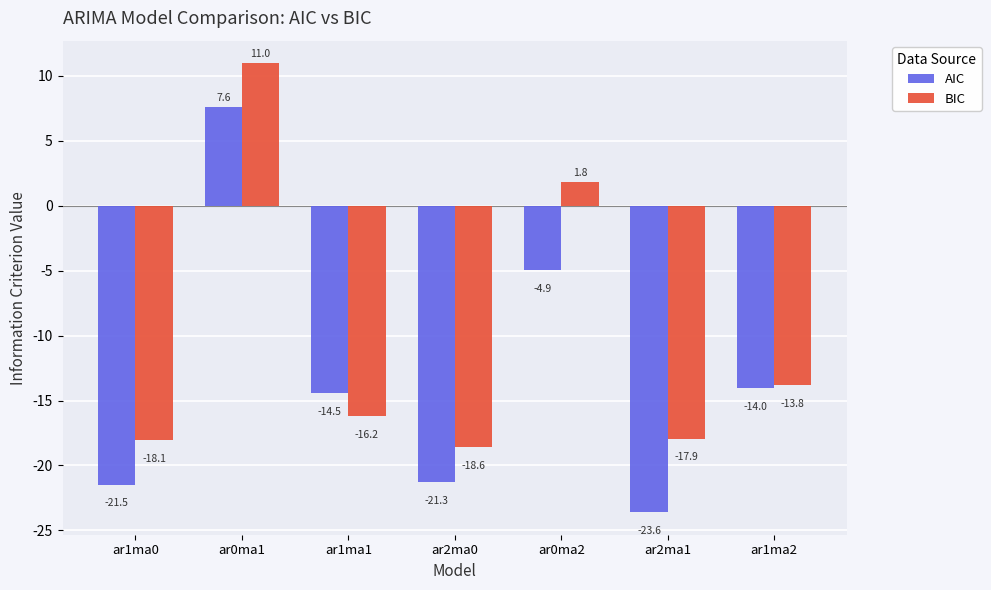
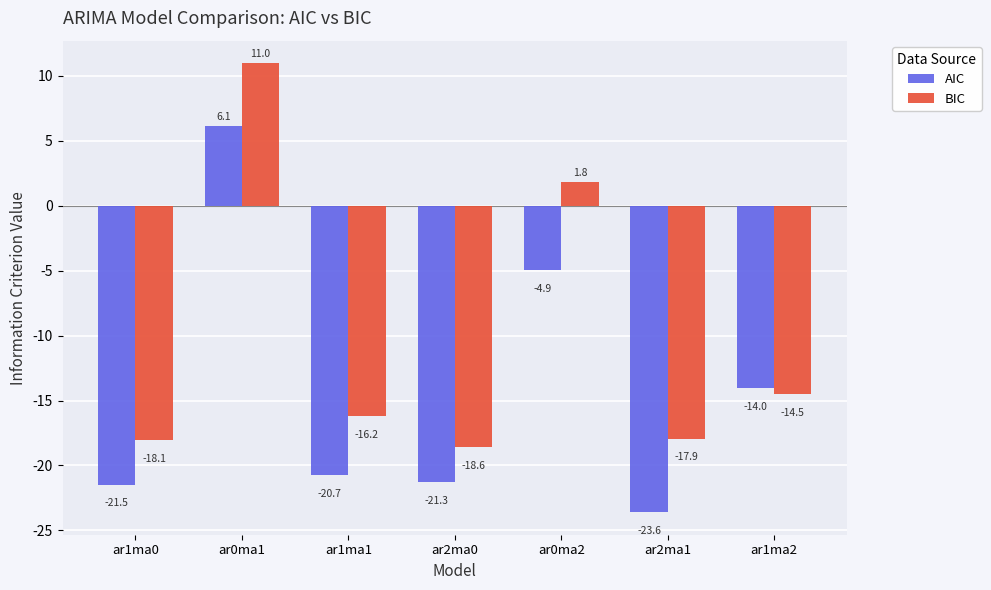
AIC, ar0ma1: 7.6 -> 6.1
AIC, ar1ma1: -14.5 -> -20.7
BIC, ar1ma2: -13.8 -> -14.5
